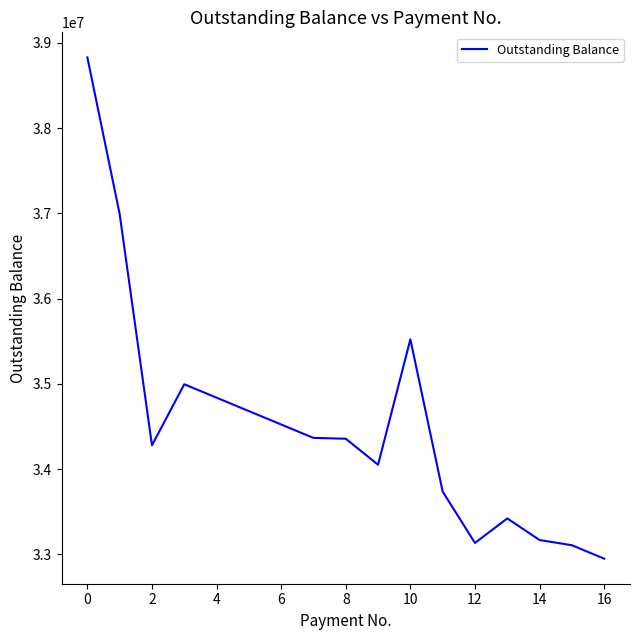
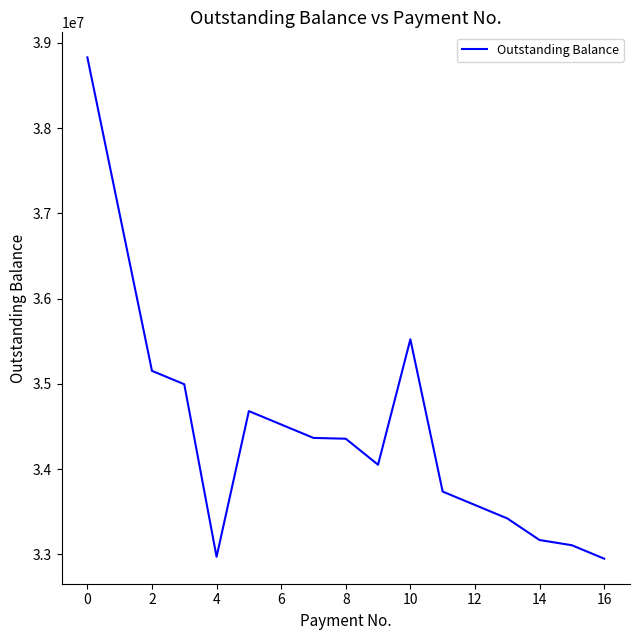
2: 34300000 -> 35200000
4: 34800000 -> 33000000
12: 33100000 -> 33600000
